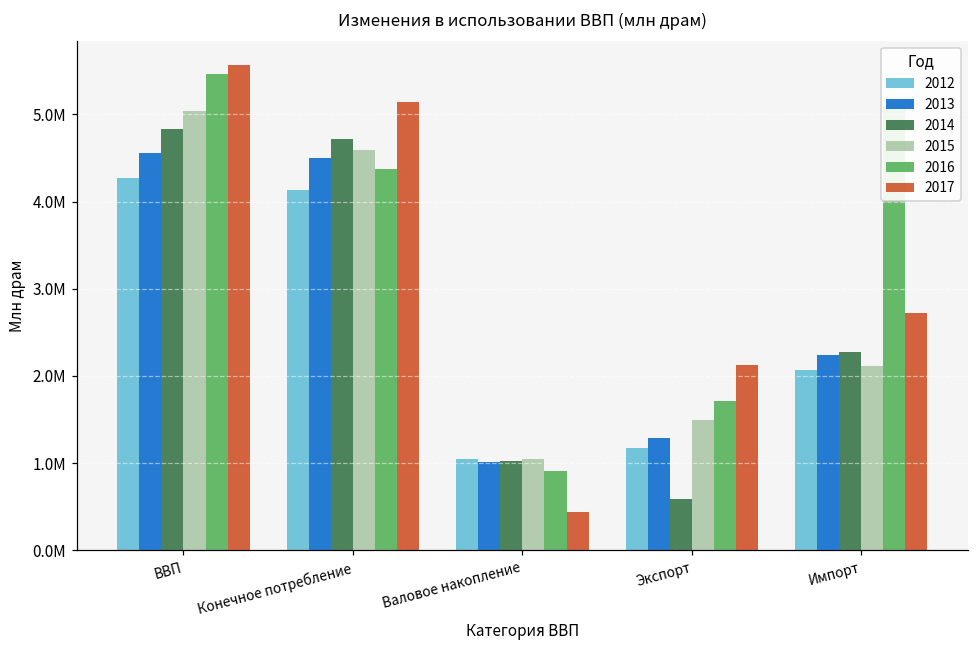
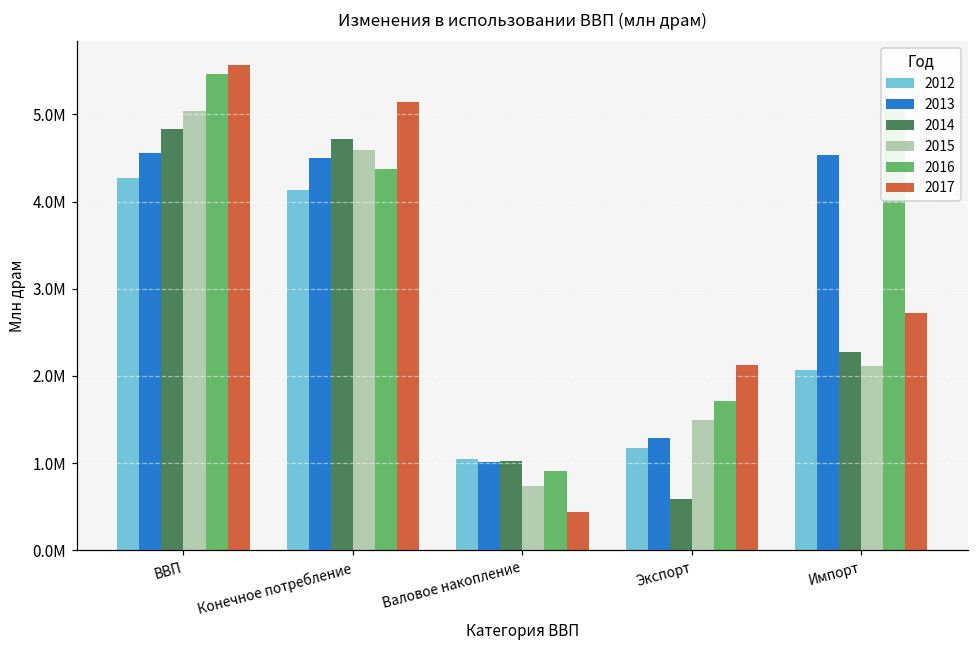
2015, Валовое накопление: 1000000 -> 700000
2013, Импорт: 2200000 -> 4500000
